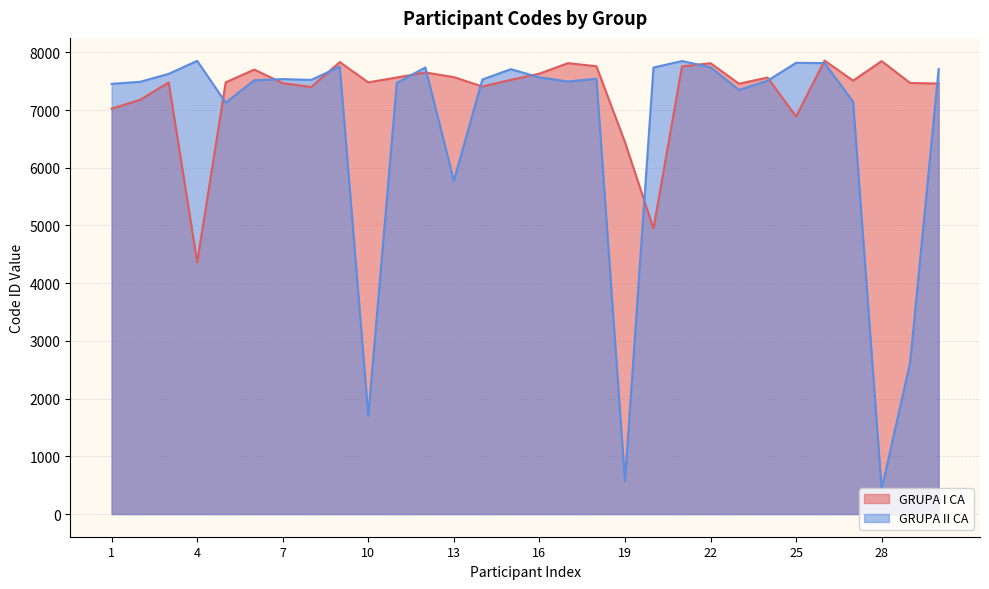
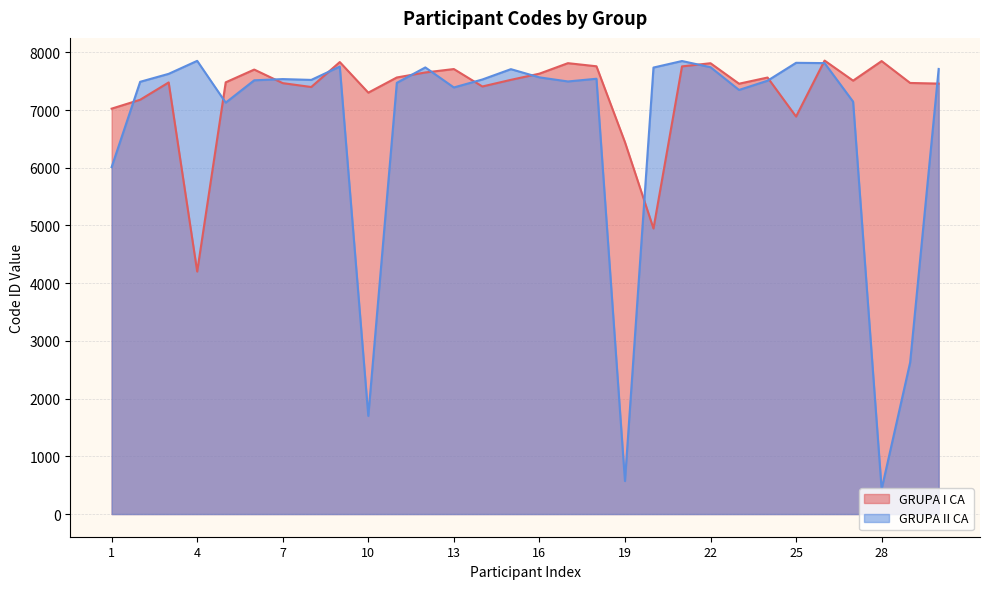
GRUPA II CA, 1: 7500 -> 6000
GRUPA I CA, 4: 4400 -> 4200
GRUPA I CA, 10: 7500 -> 7300
GRUPA I CA, 13: 7600 -> 7700
GRUPA II CA, 13: 5800 -> 7400
